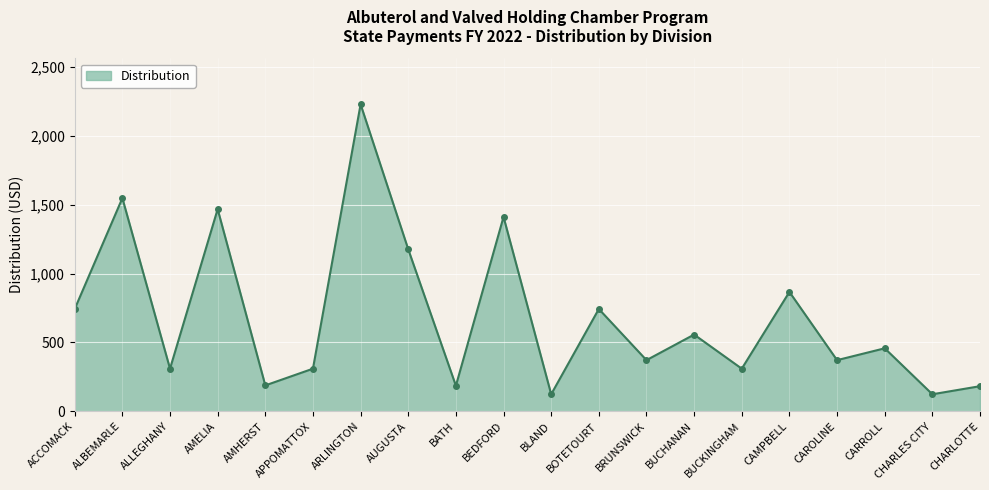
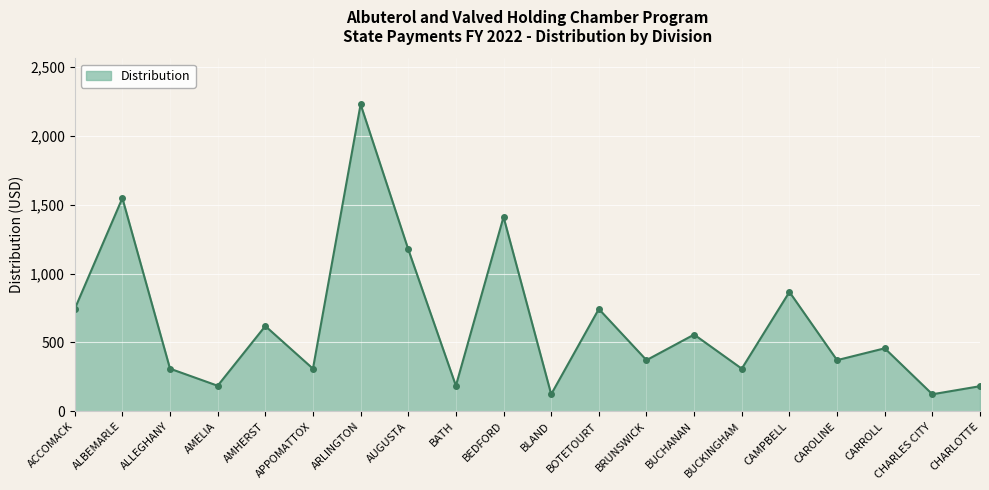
AMELIA: 1,470 -> 190
AMHERST: 190 -> 620
